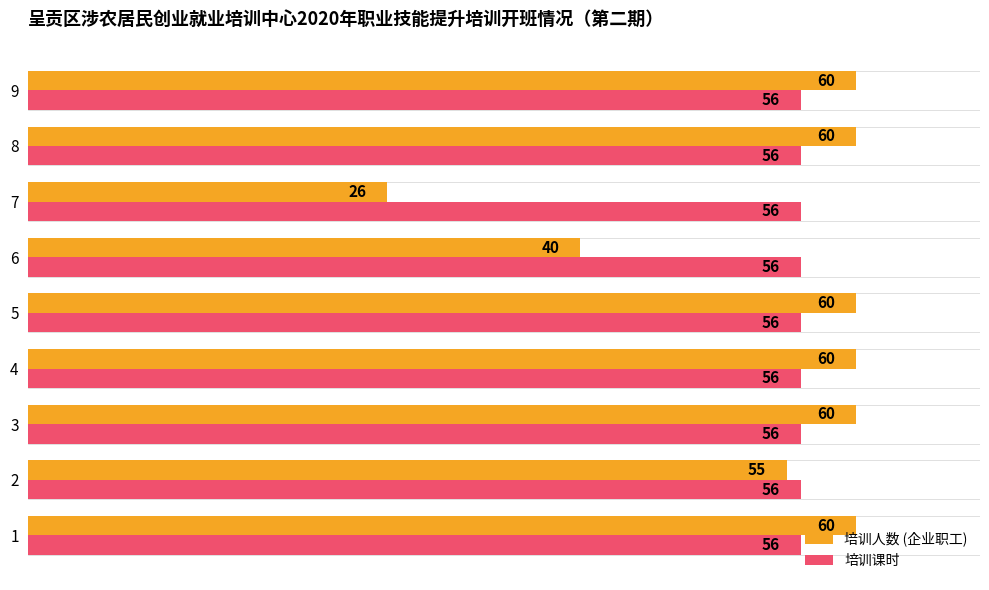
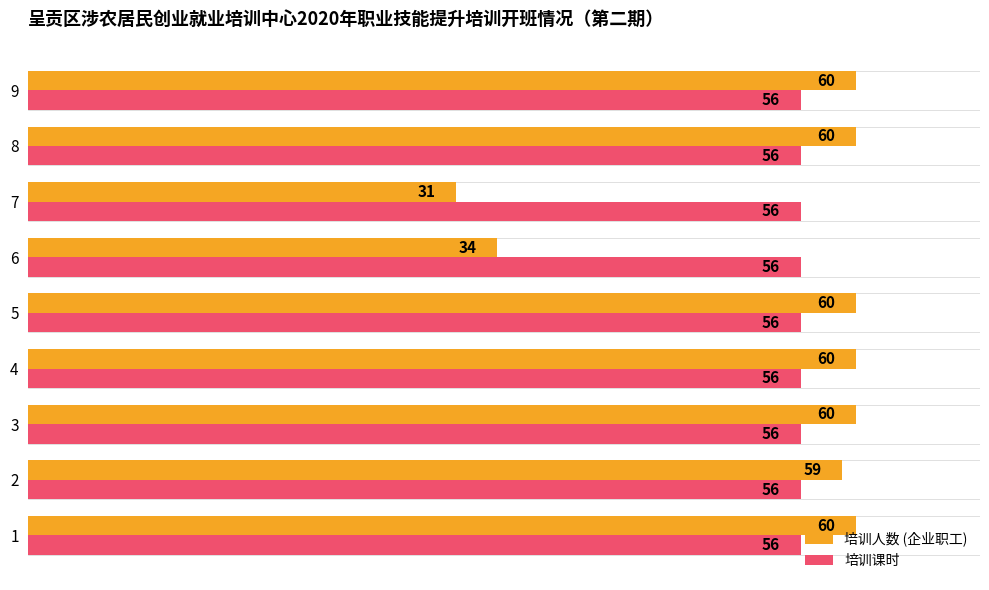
培训人数 (企业职工), 7: 26 -> 31
培训人数 (企业职工), 6: 40 -> 34
培训人数 (企业职工), 2: 55 -> 59
